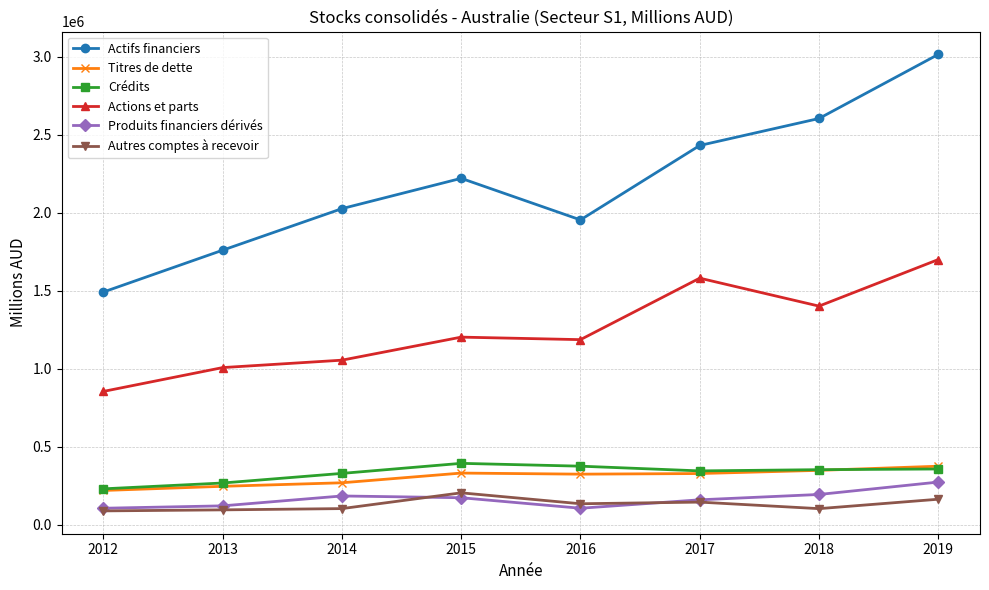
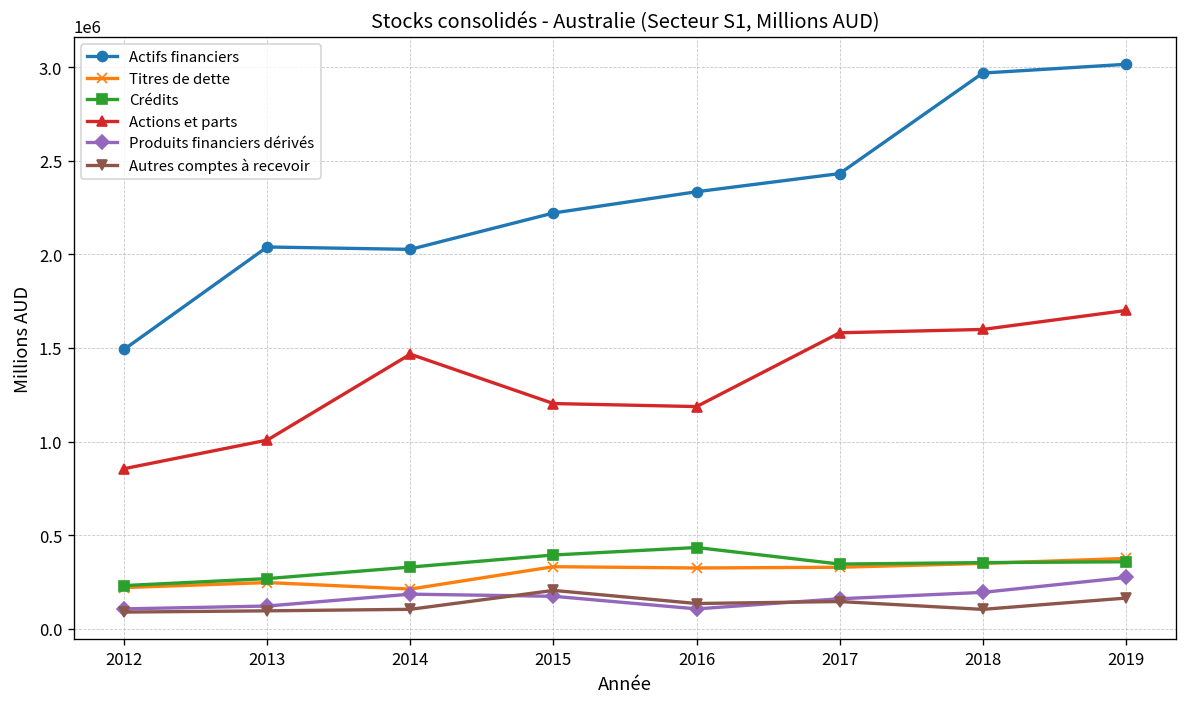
Actifs financiers, 2013: 1760000 -> 2040000
Titres de dette, 2014: 270000 -> 210000
Actions et parts, 2014: 1060000 -> 1470000
Actifs financiers, 2016: 1950000 -> 2330000
Crédits, 2016: 380000 -> 430000
Actifs financiers, 2018: 2600000 -> 2970000
Actions et parts, 2018: 1400000 -> 1600000
